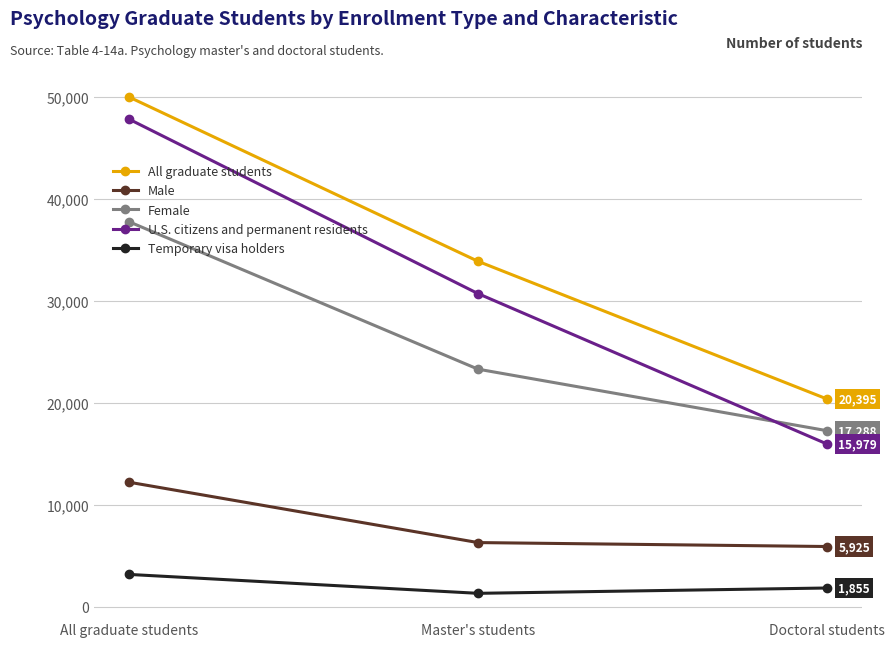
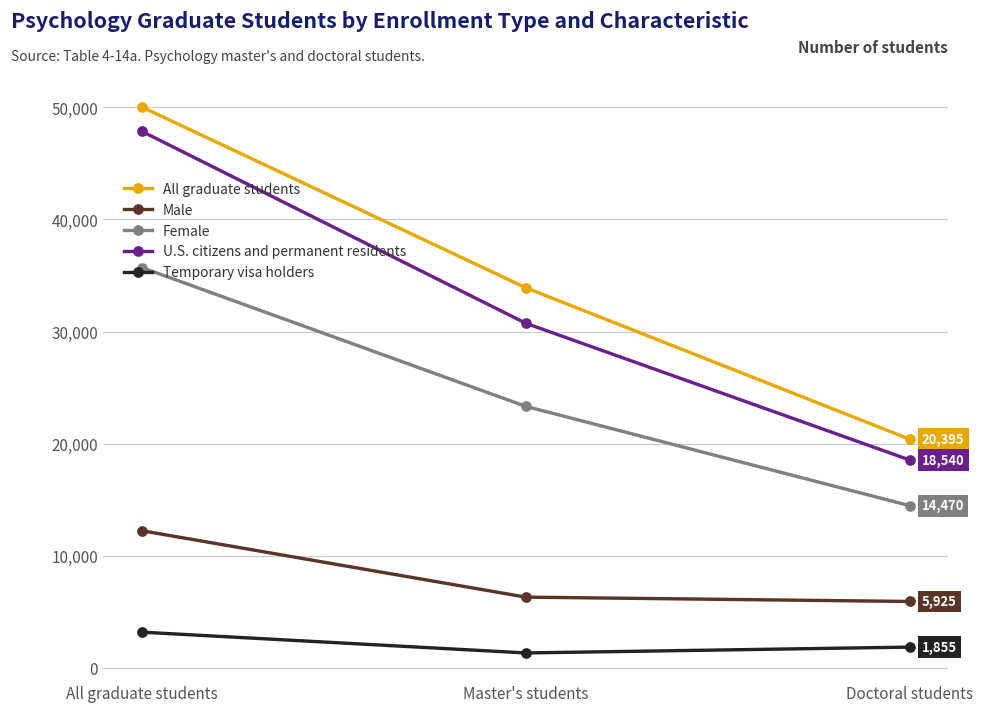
Female, All graduate students: 37,800 -> 35,700
Female, Doctoral students: 17,288 -> 14,470
U.S. citizens and permanent residents, Doctoral students: 15,979 -> 18,540
